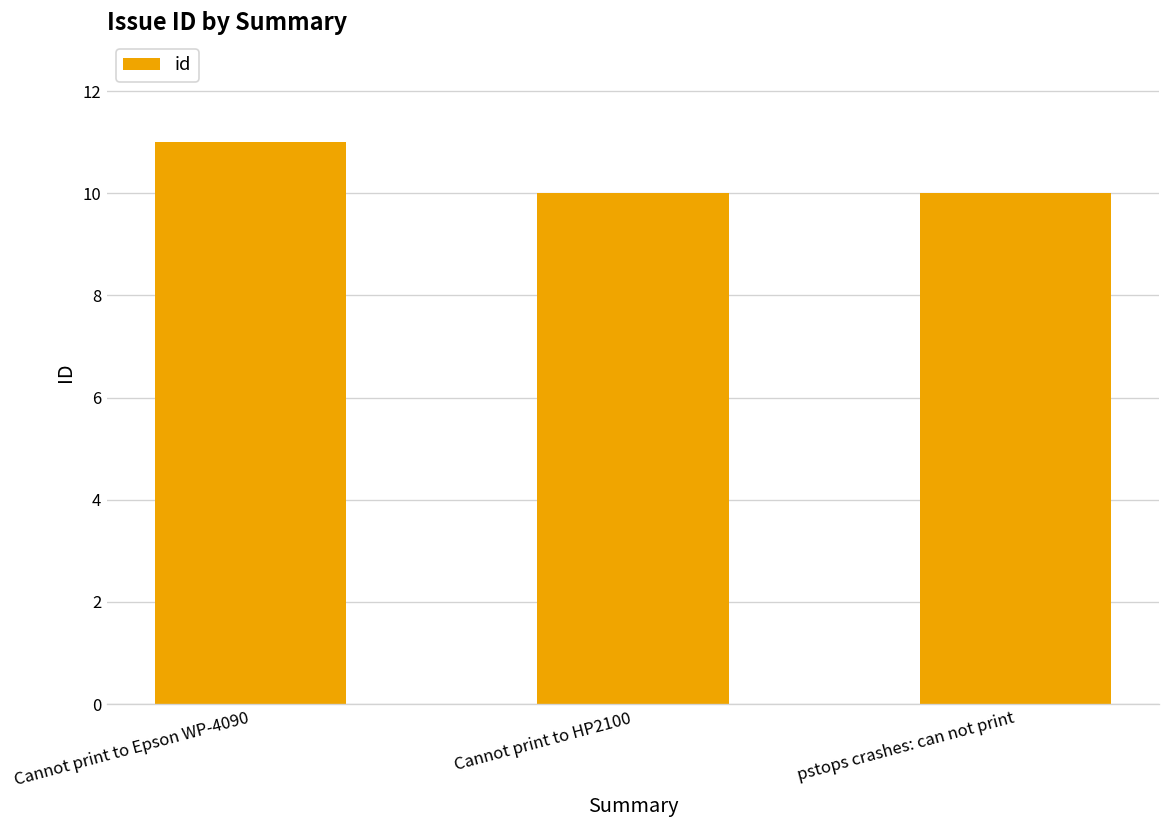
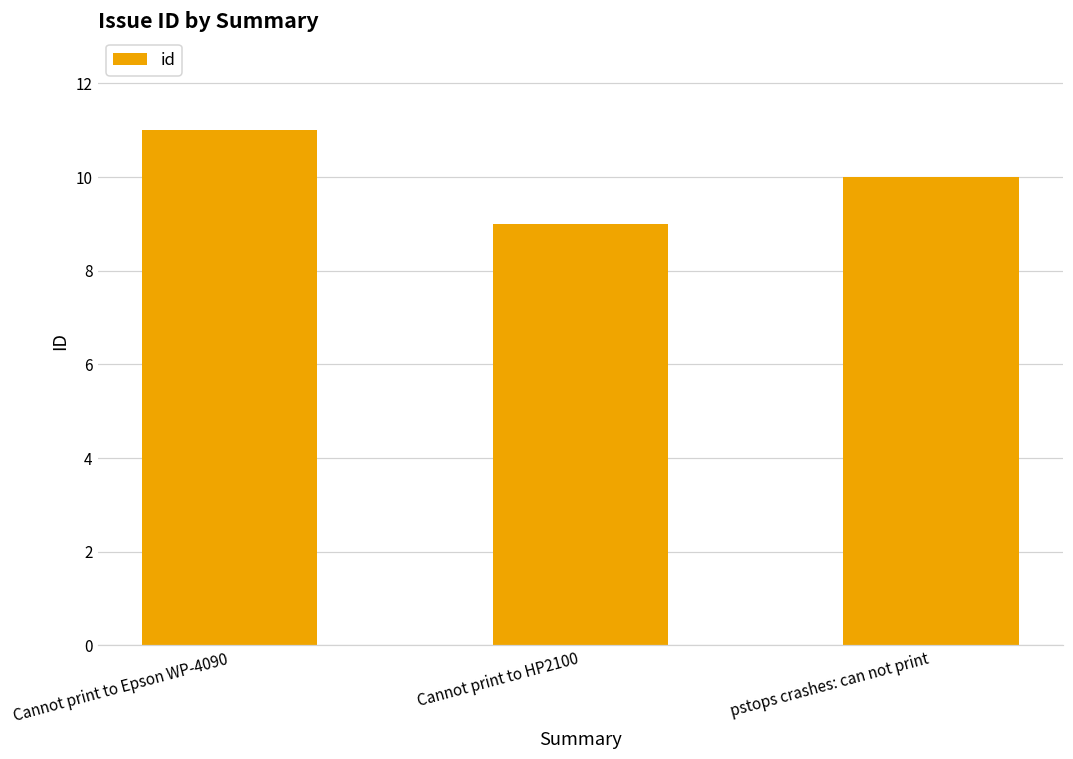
Cannot print to HP2100: 10 -> 9
